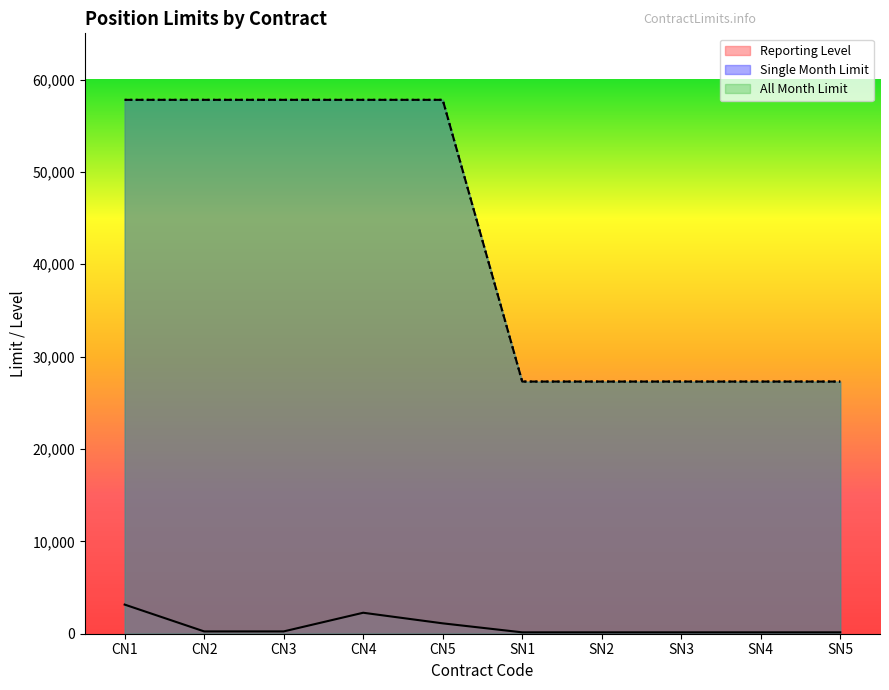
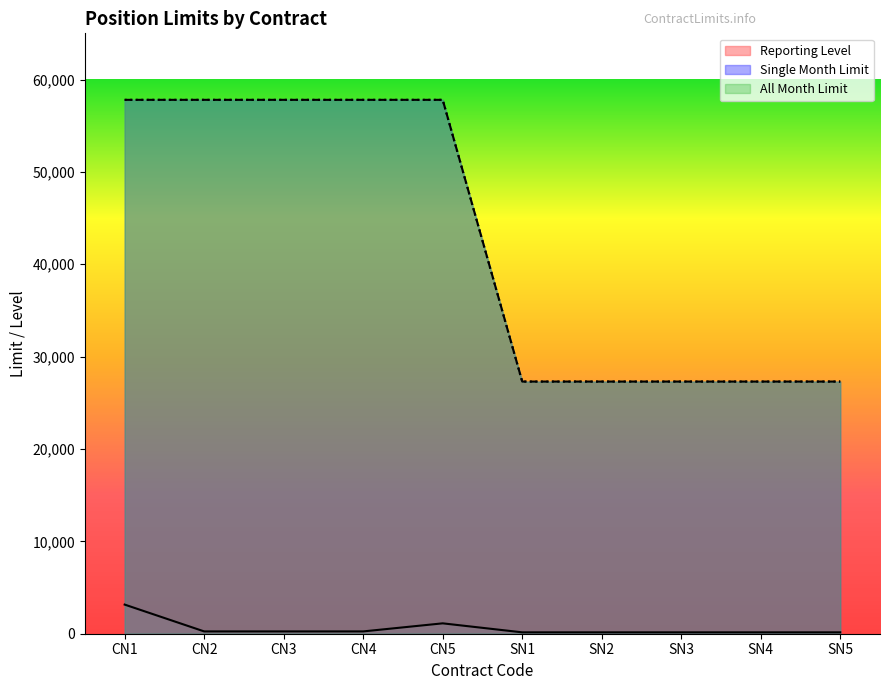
Reporting Level, CN4: 2,000 -> 0
